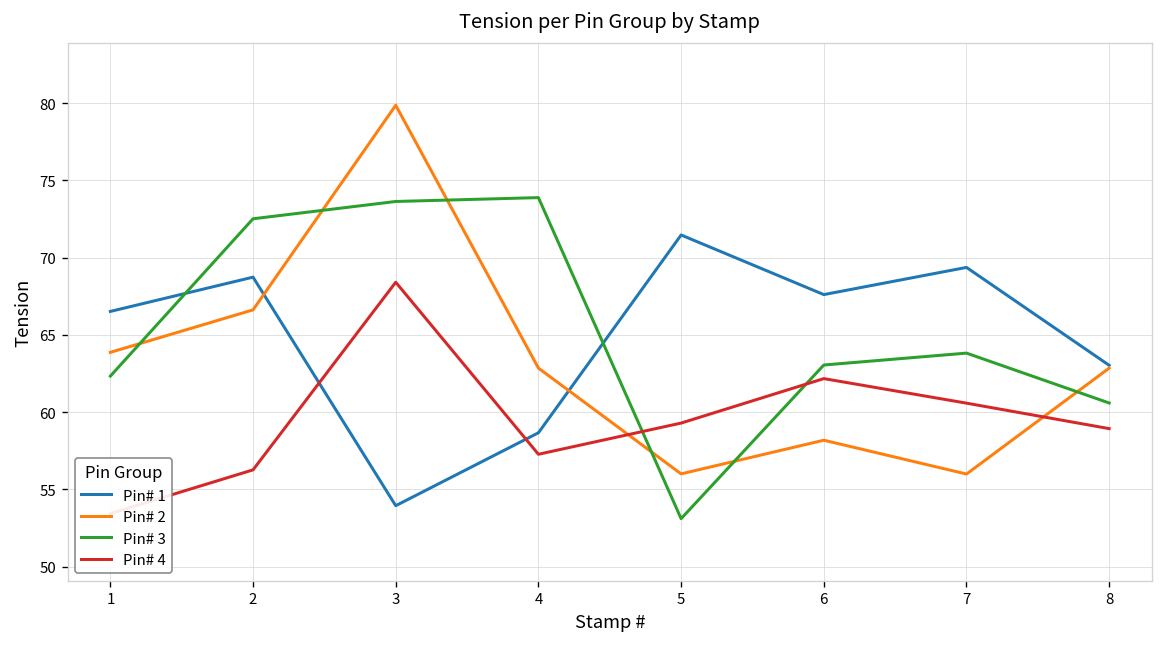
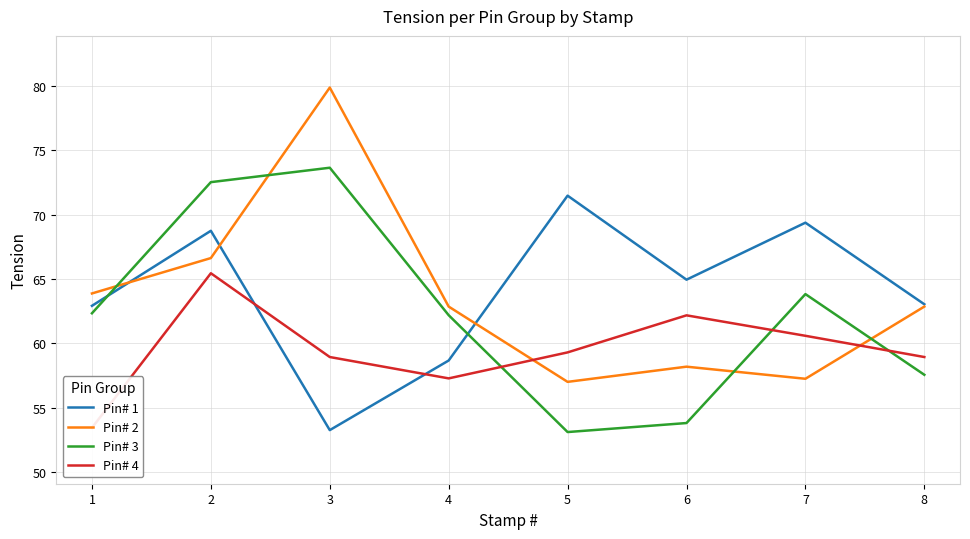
Pin# 1, 1: 66.5 -> 62.9
Pin# 4, 2: 56.3 -> 65.4
Pin# 1, 3: 53.9 -> 53.3
Pin# 4, 3: 68.4 -> 58.9
Pin# 3, 4: 73.9 -> 62.2
Pin# 2, 5: 56 -> 57
Pin# 1, 6: 67.6 -> 64.9
Pin# 3, 6: 63.1 -> 53.8
Pin# 2, 7: 56.0 -> 57.2
Pin# 3, 8: 60.6 -> 57.6
